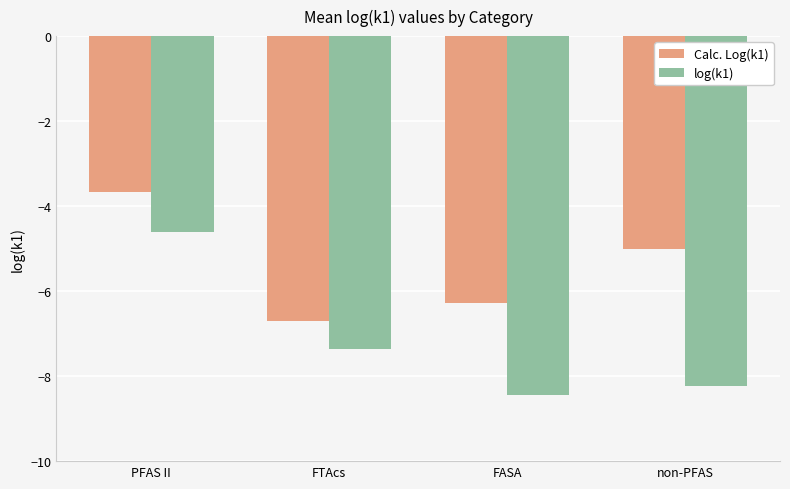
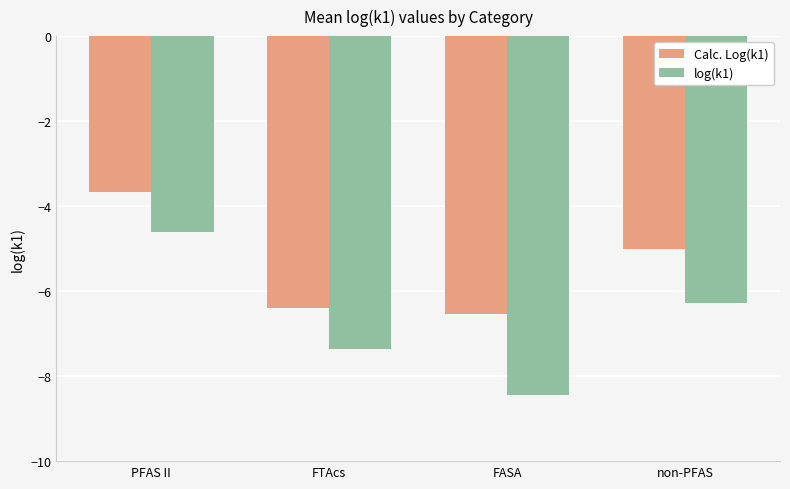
Calc. Log(k1), FTAcs: -6.7 -> -6.4
Calc. Log(k1), FASA: -6.3 -> -6.5
log(k1), non-PFAS: -8.2 -> -6.3
